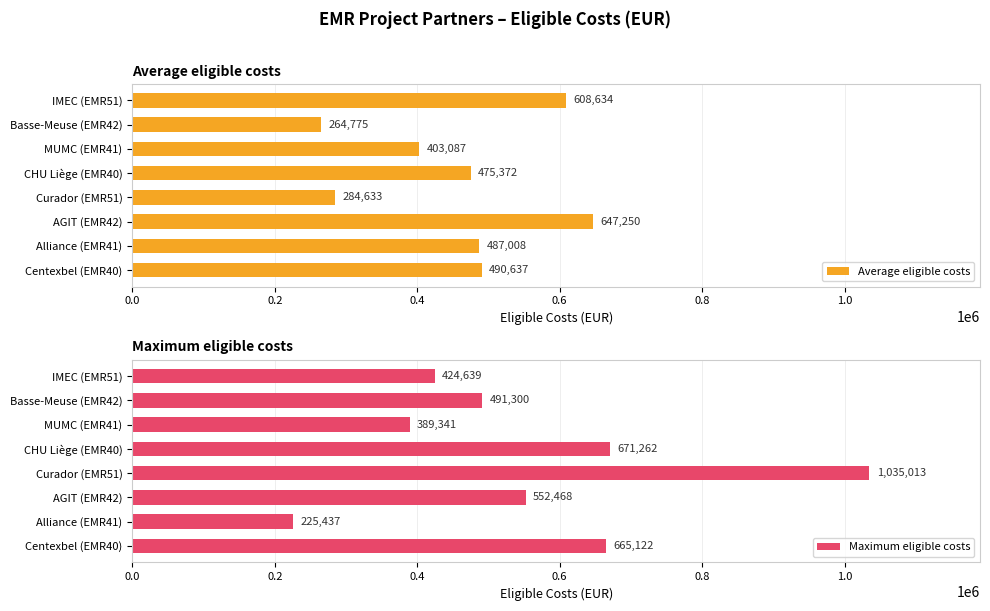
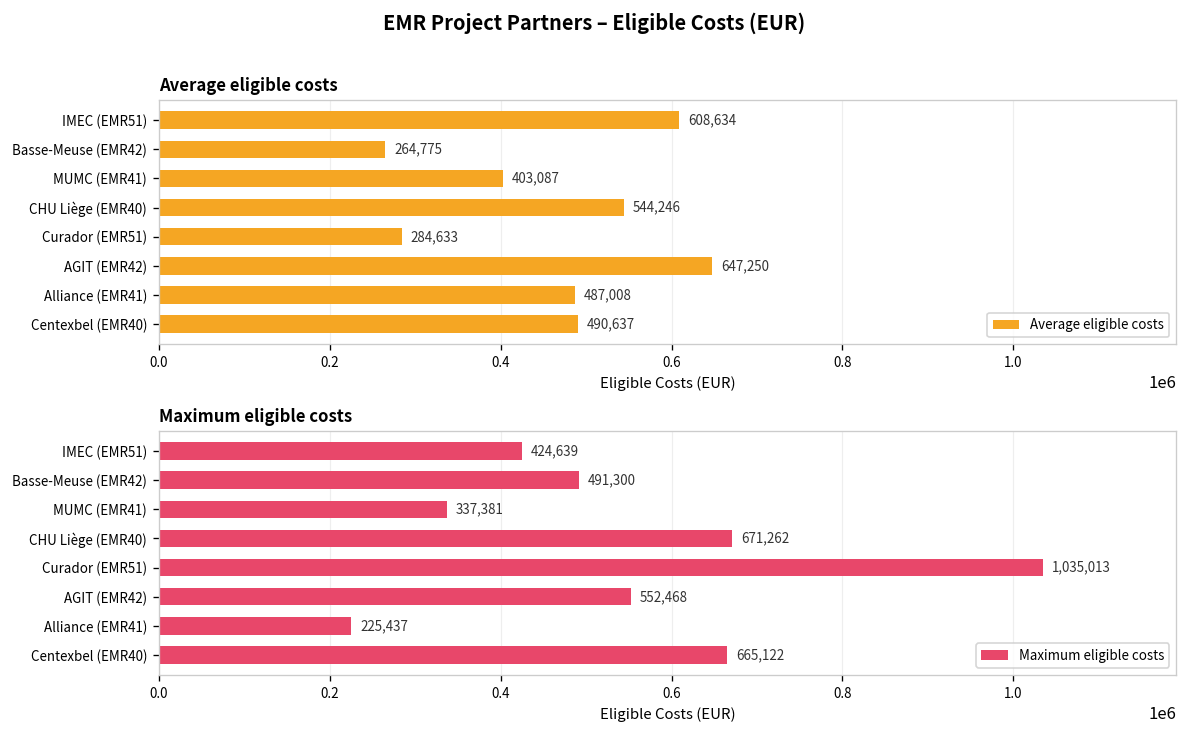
Average eligible costs, CHU Liège (EMR40): 475,372 -> 544,246
Maximum eligible costs, MUMC (EMR41): 389,341 -> 337,381
